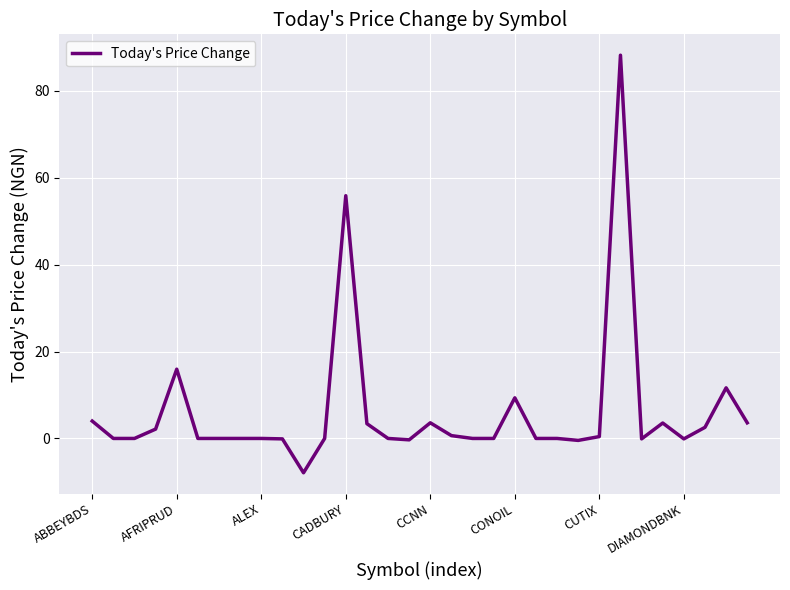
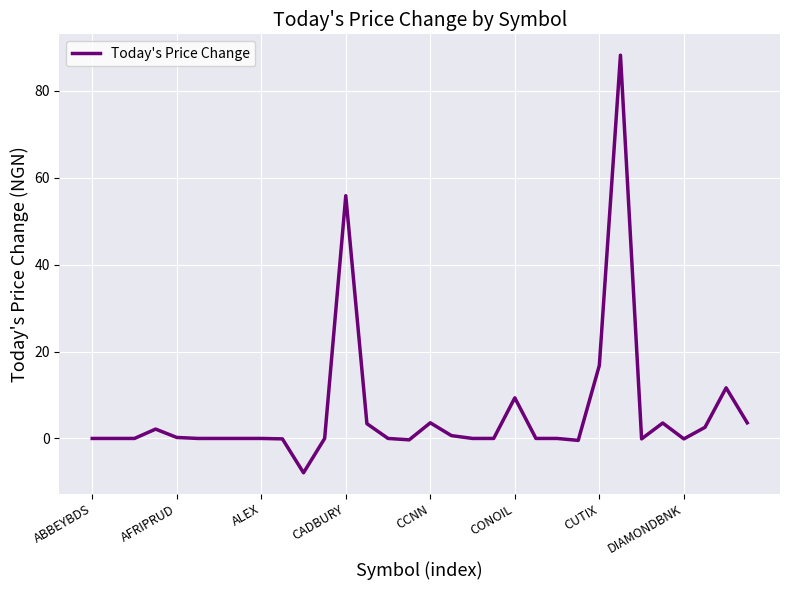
ABBEYBDS: 4 -> 0
AFRIPRUD: 16 -> 0
CUTIX: 0 -> 17
